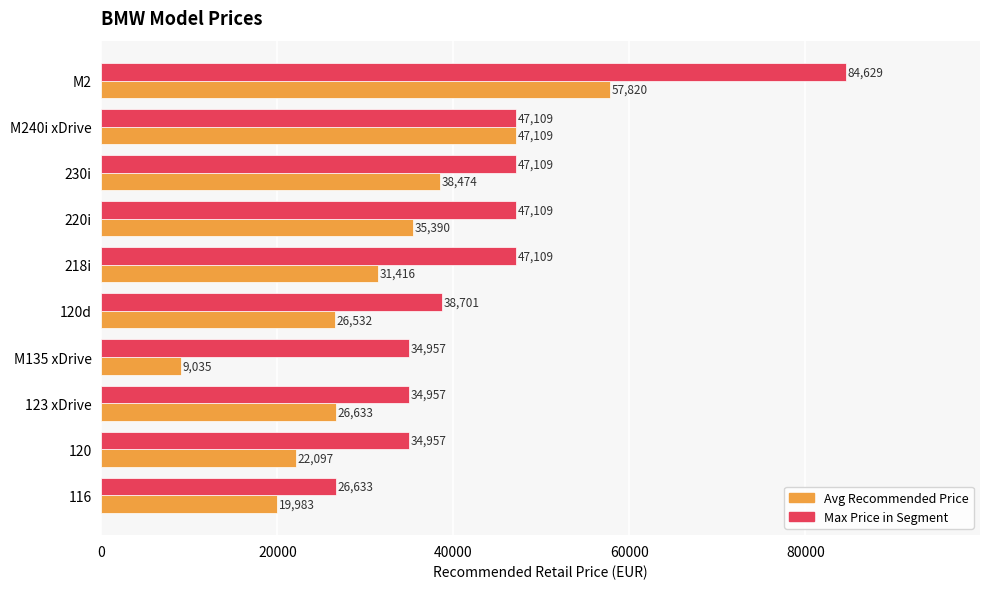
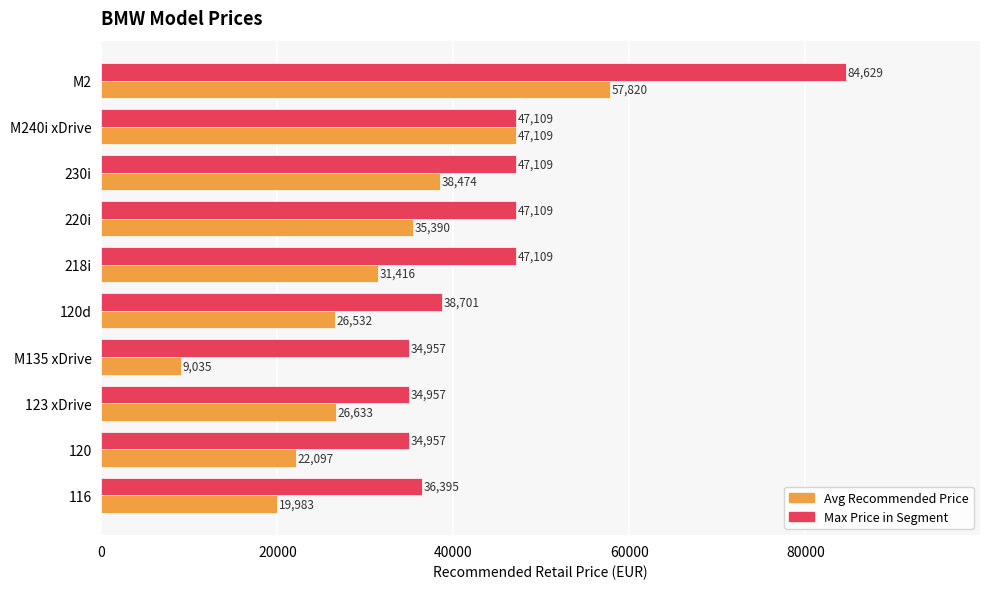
Max Price in Segment, 116: 26,633 -> 36,395
